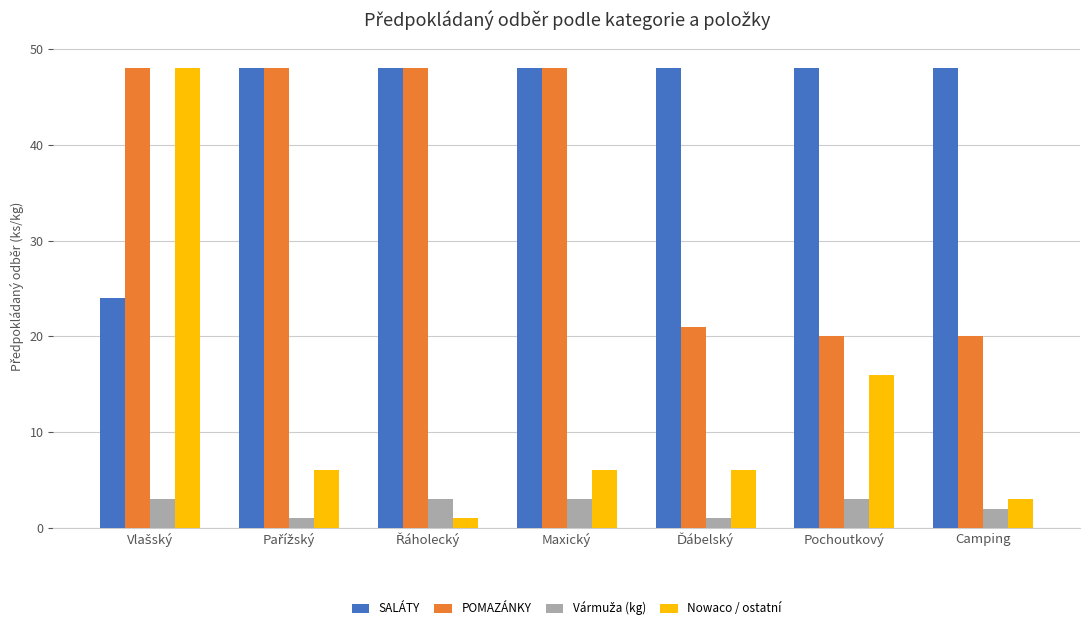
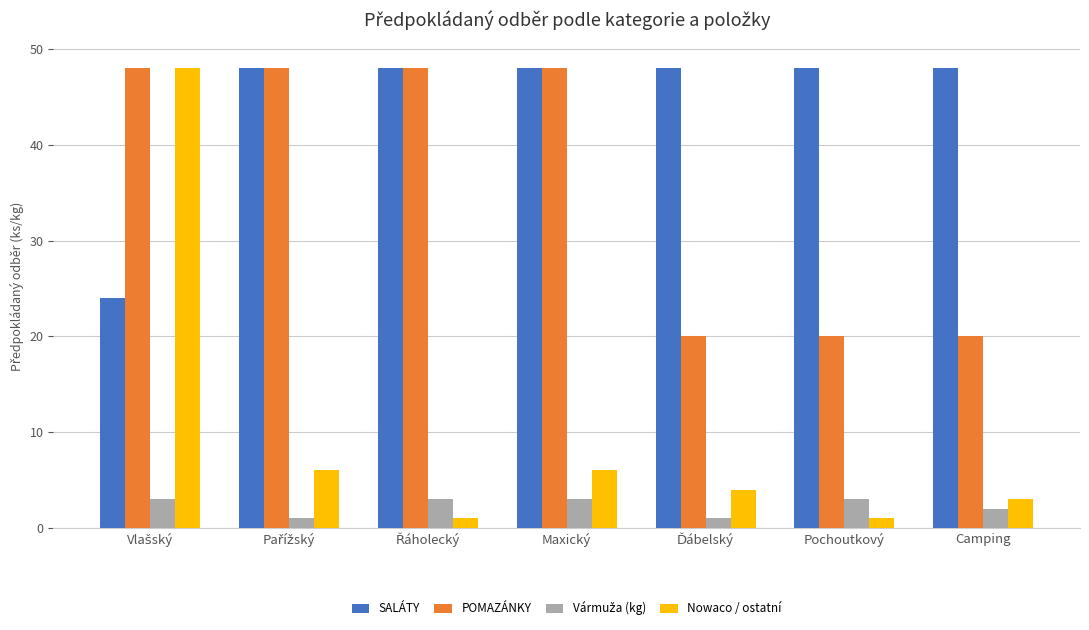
POMAZÁNKY, Ďábelský: 21 -> 20
Nowaco / ostatní, Ďábelský: 6 -> 4
Nowaco / ostatní, Pochoutkový: 16 -> 1
